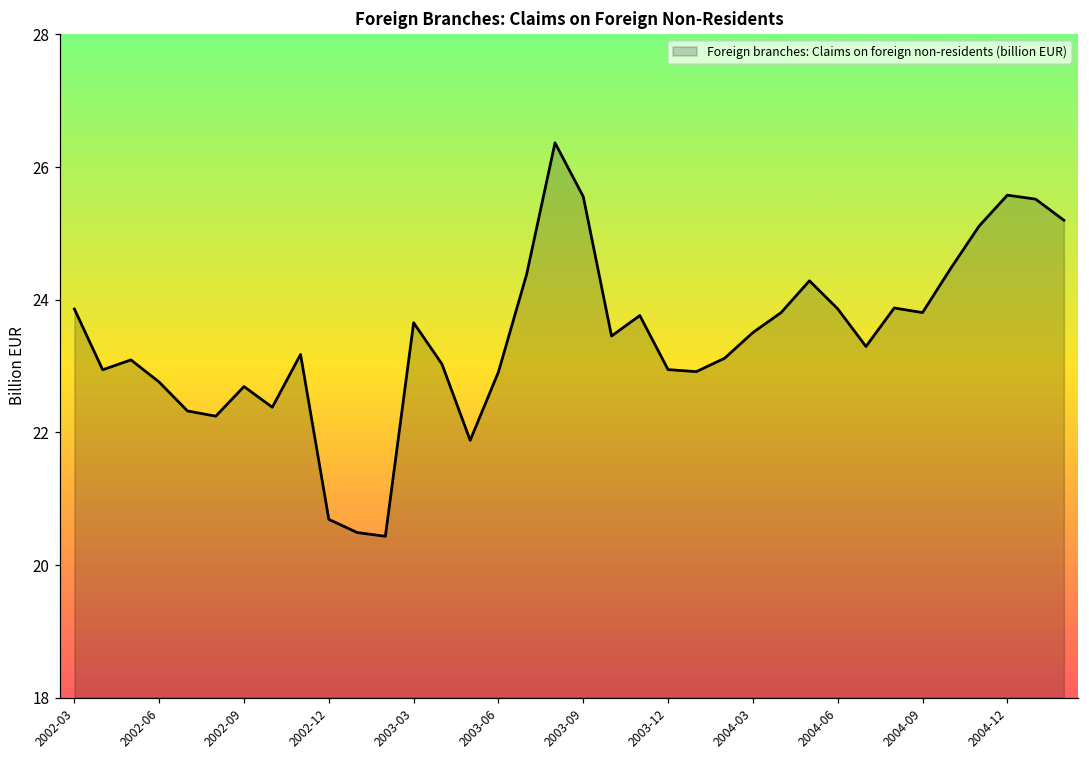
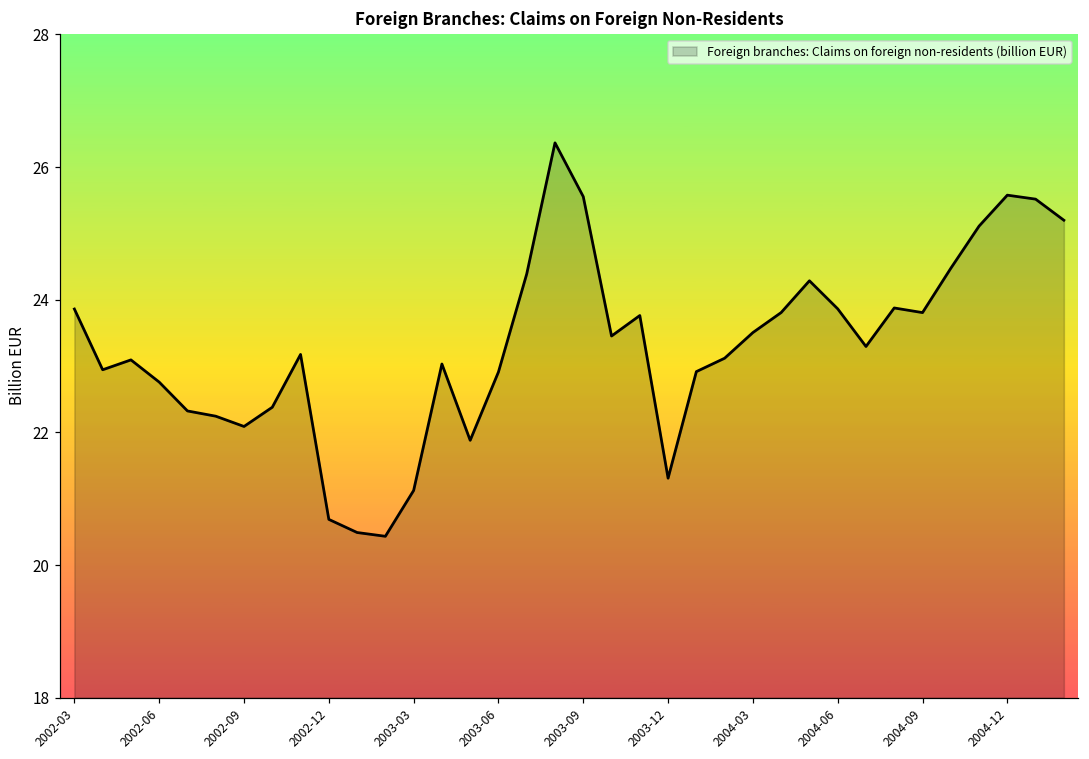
2002-09: 22.7 -> 22.1
2003-03: 23.7 -> 21.1
2003-12: 22.9 -> 21.3
